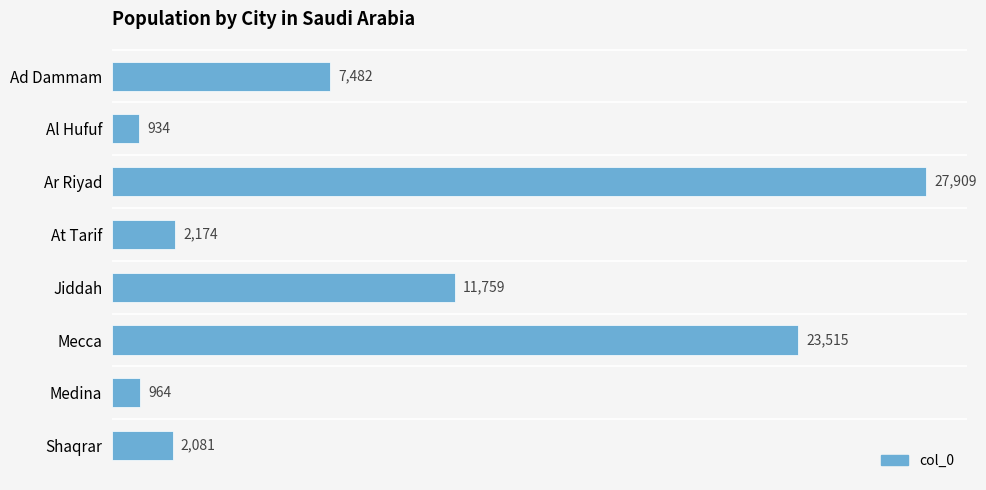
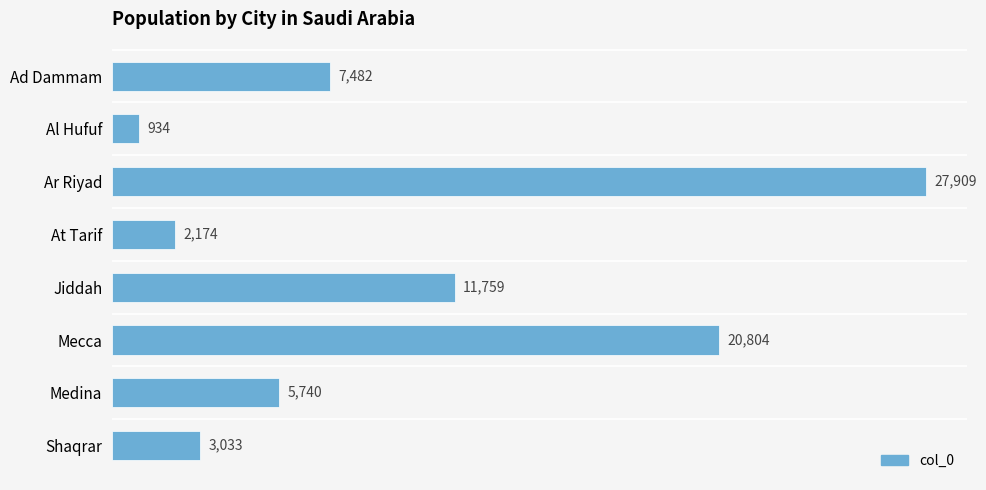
Mecca: 23,515 -> 20,804
Medina: 964 -> 5,740
Shaqrar: 2,081 -> 3,033
